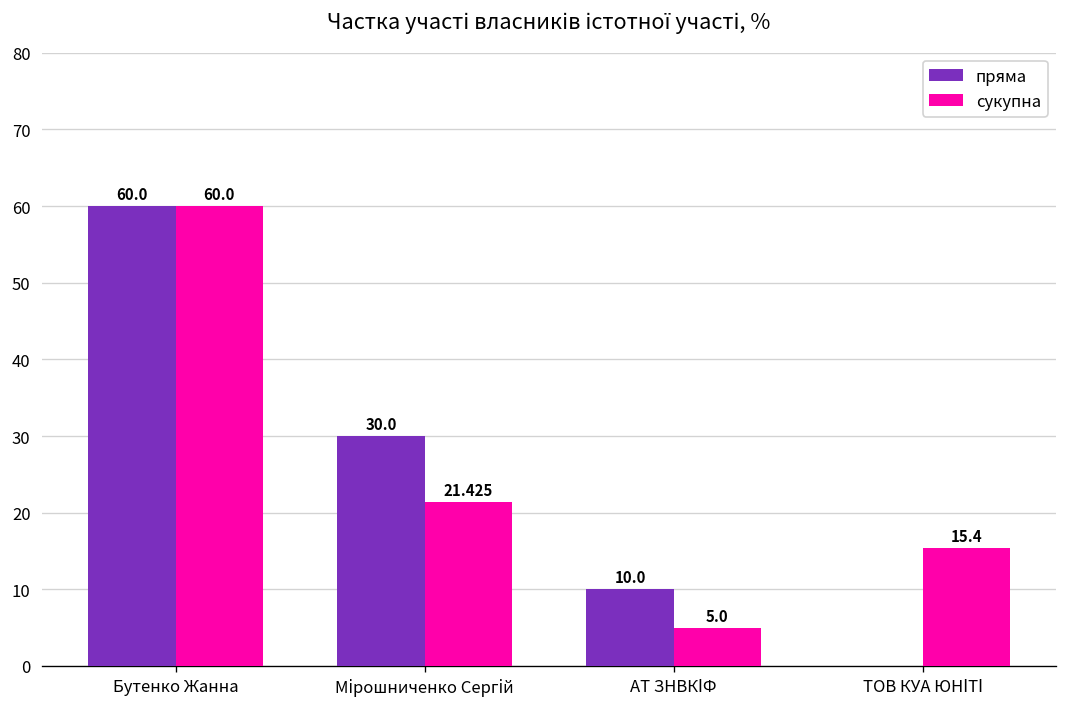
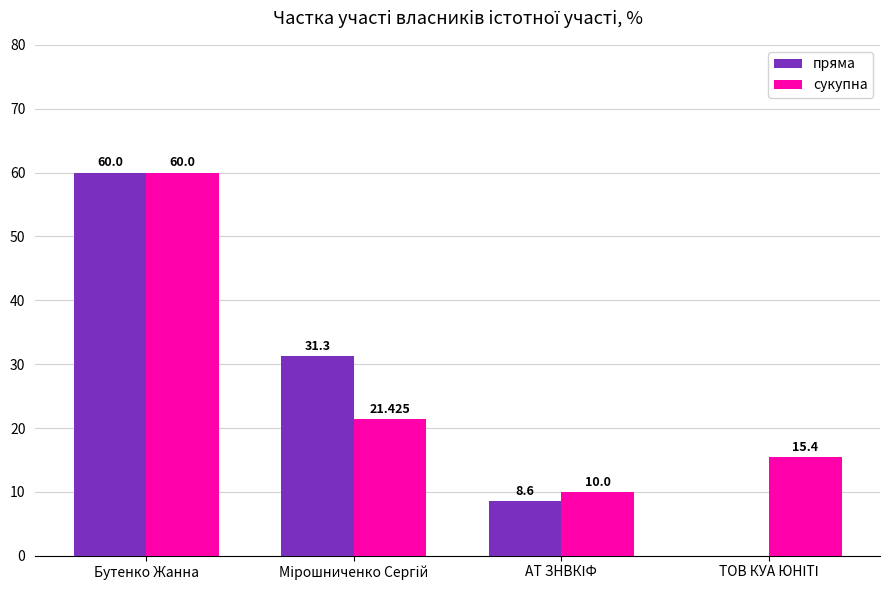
пряма, Мірошниченко Сергій: 30.0 -> 31.3
пряма, АТ ЗНВКІФ: 10.0 -> 8.6
сукупна, АТ ЗНВКІФ: 5.0 -> 10.0
